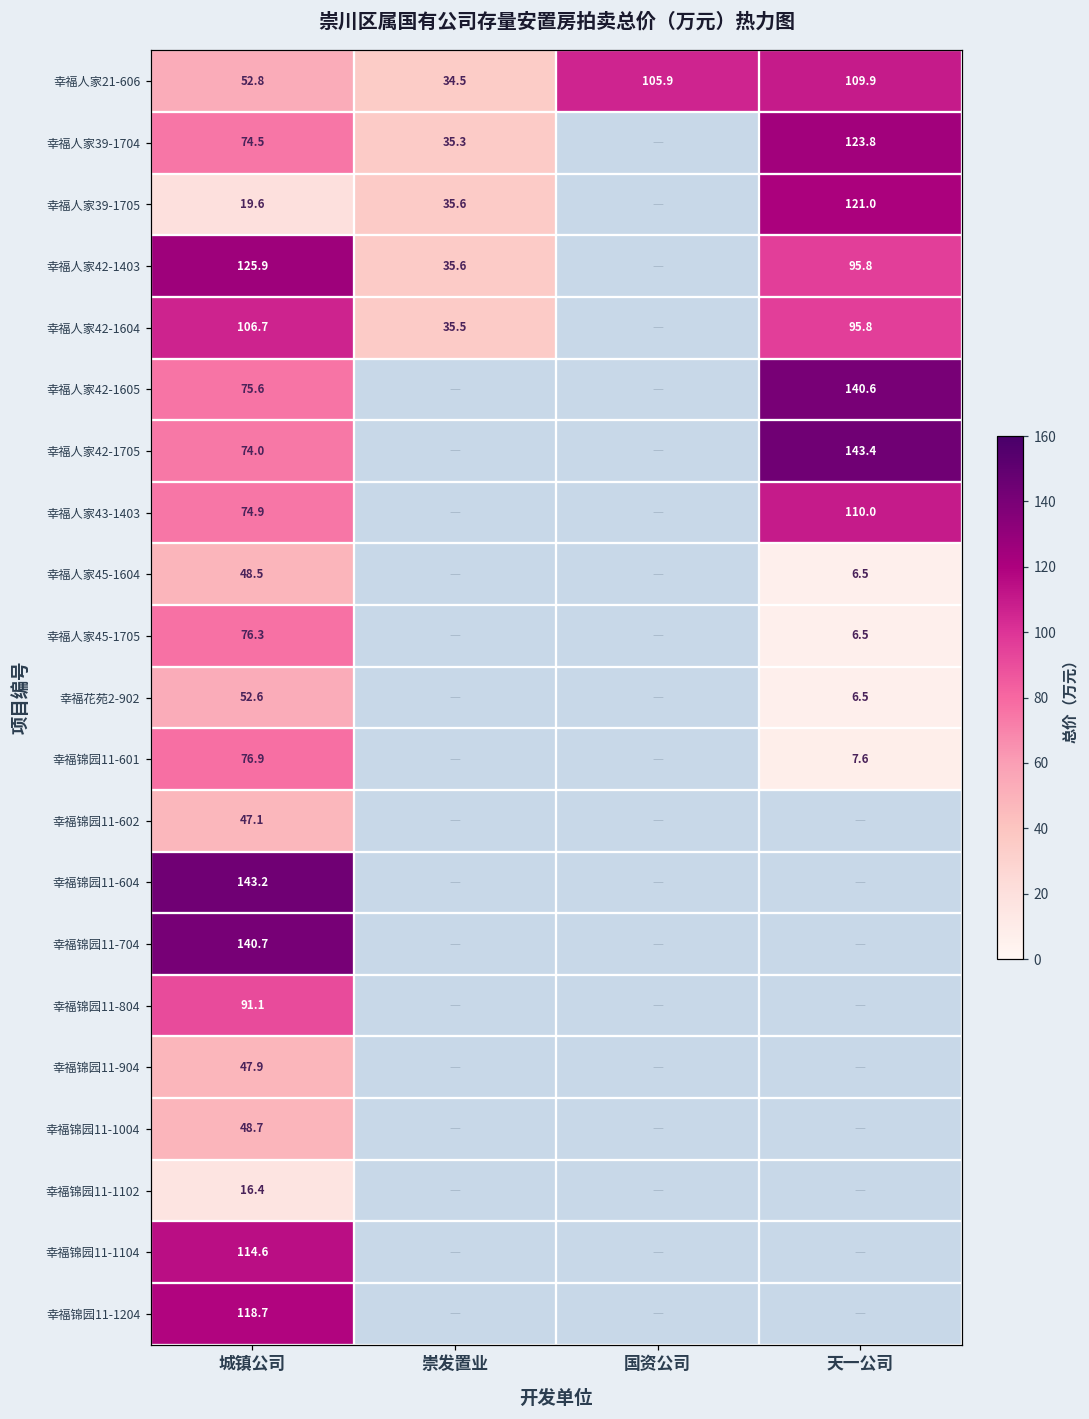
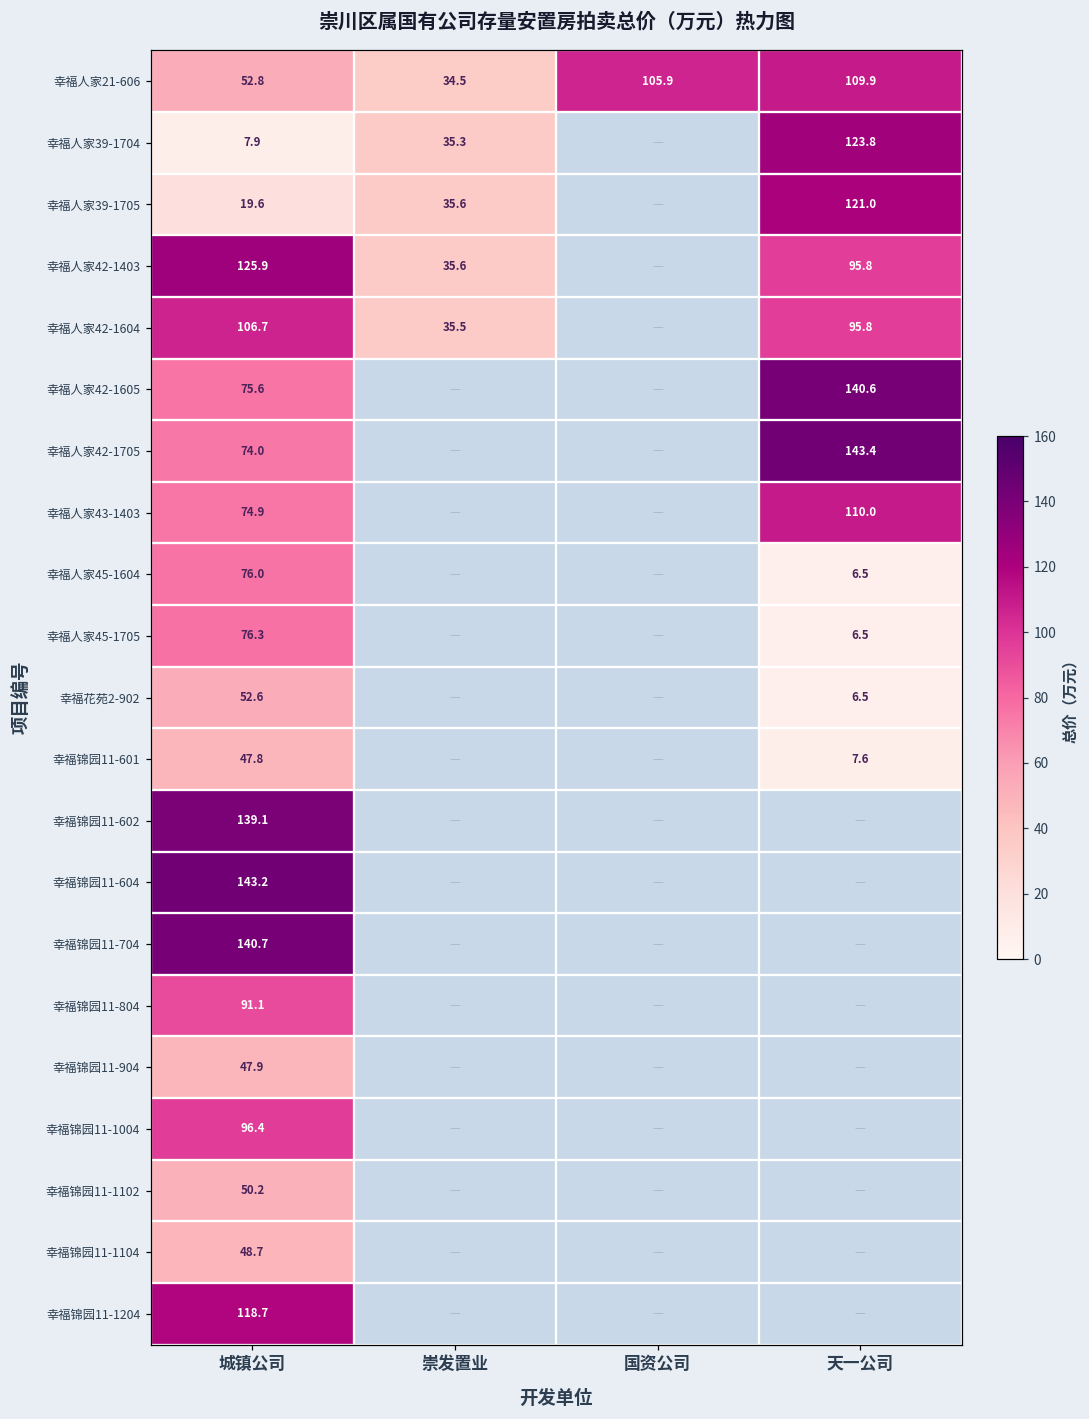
幸福人家39-1704, 城镇公司: 74.5 -> 7.9
幸福人家45-1604, 城镇公司: 48.5 -> 76.0
幸福锦园11-601, 城镇公司: 76.9 -> 47.8
幸福锦园11-602, 城镇公司: 47.1 -> 139.1
幸福锦园11-1004, 城镇公司: 48.7 -> 96.4
幸福锦园11-1102, 城镇公司: 16.4 -> 50.2
幸福锦园11-1104, 城镇公司: 114.6 -> 48.7
